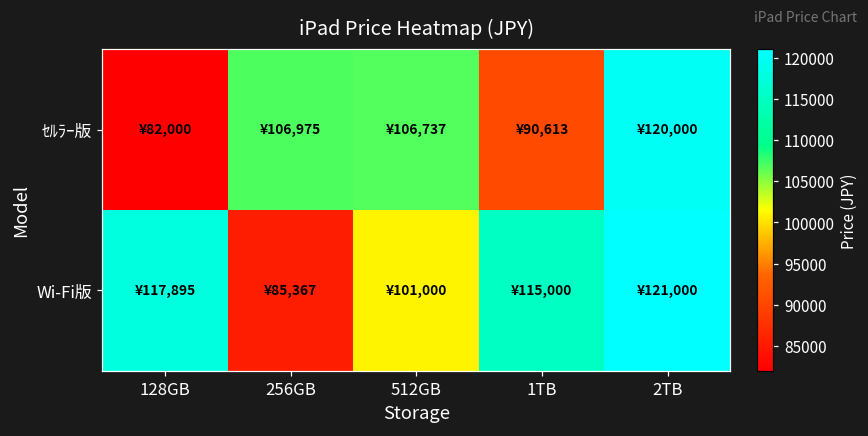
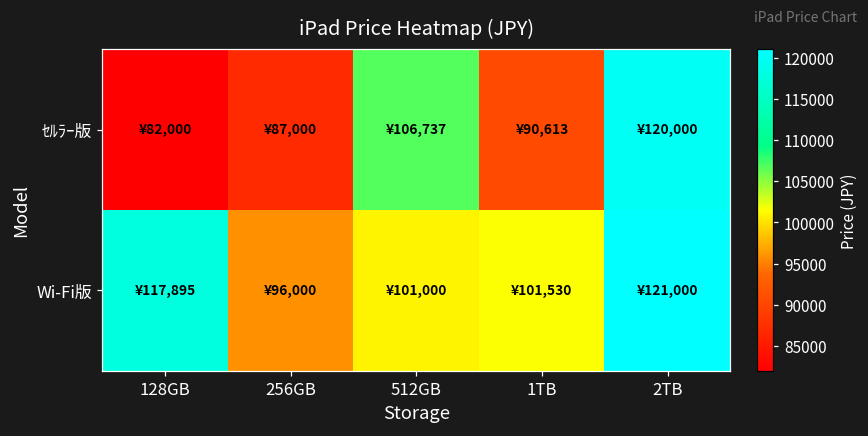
ｾﾙﾗｰ版, 256GB: ¥106,975 -> ¥87,000
Wi-Fi版, 256GB: ¥85,367 -> ¥96,000
Wi-Fi版, 1TB: ¥115,000 -> ¥101,530
